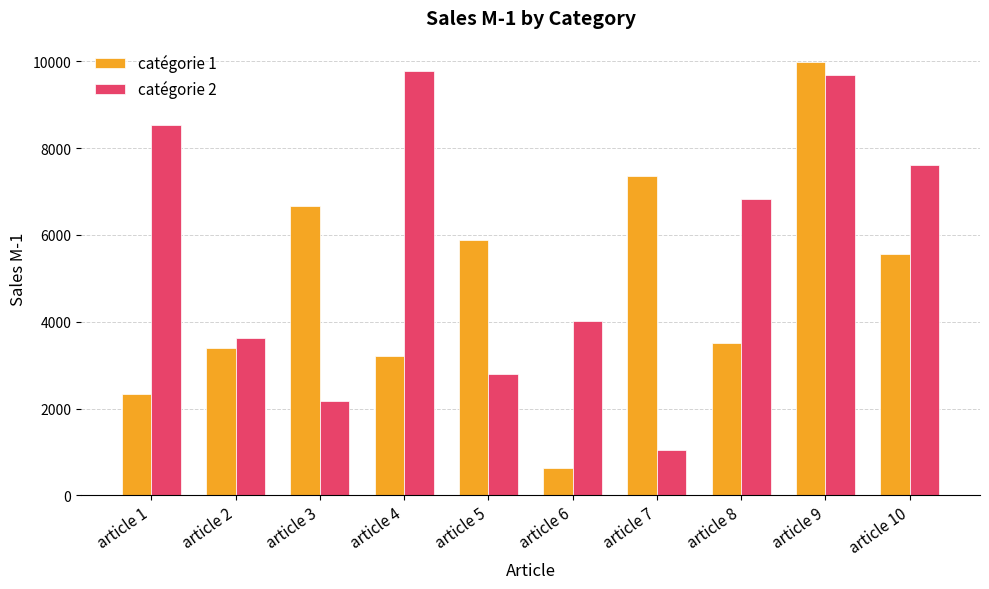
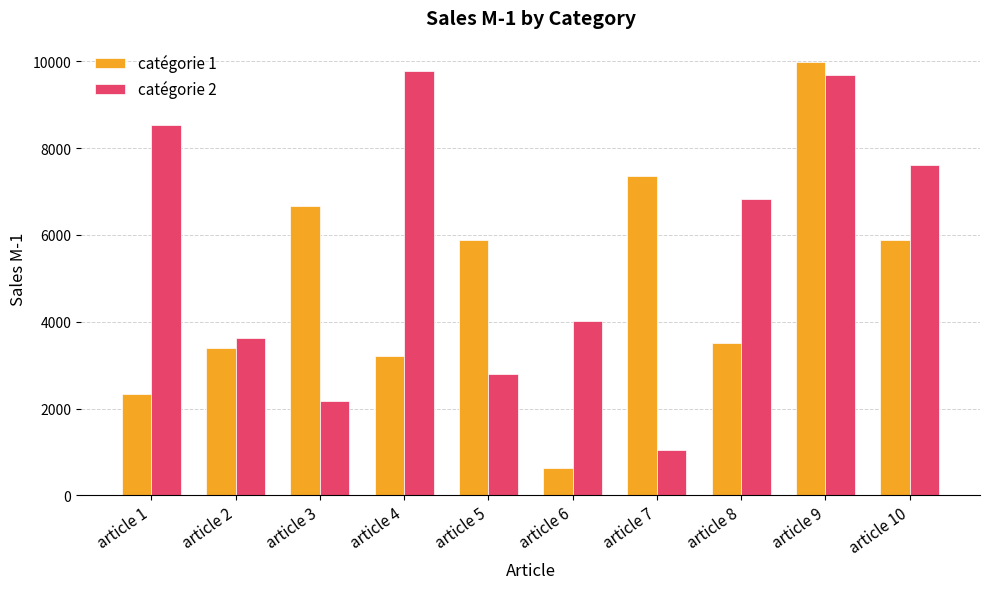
catégorie 1, article 10: 5600 -> 5900
